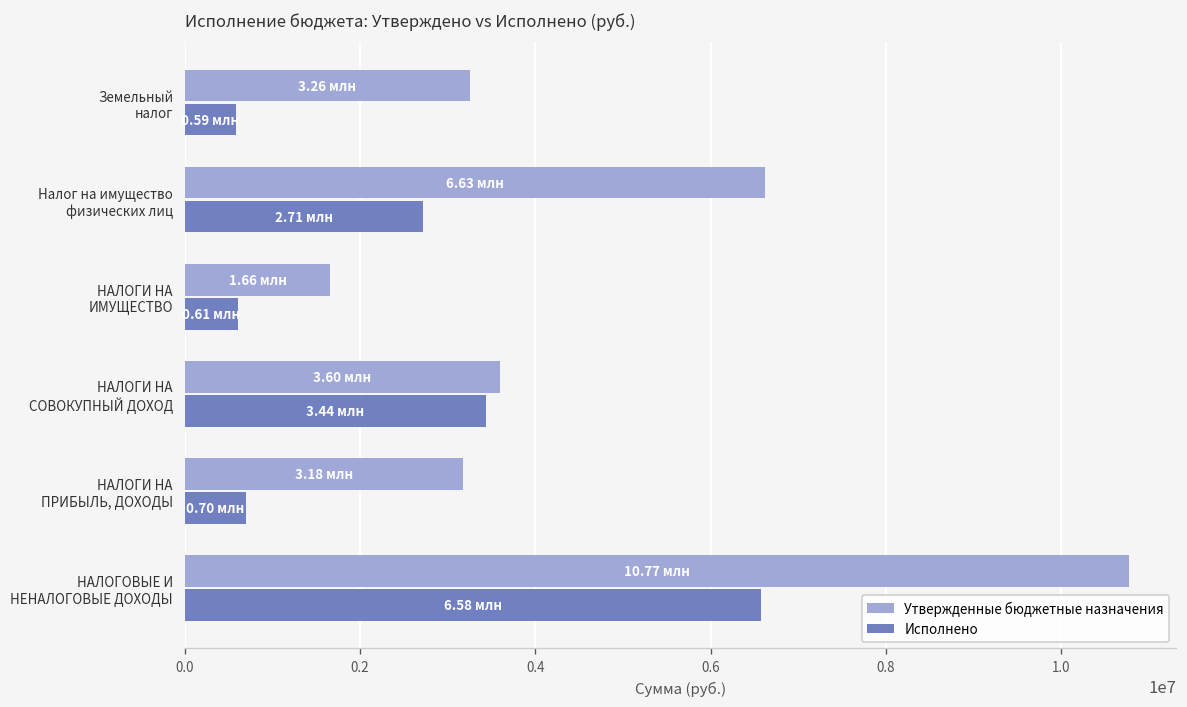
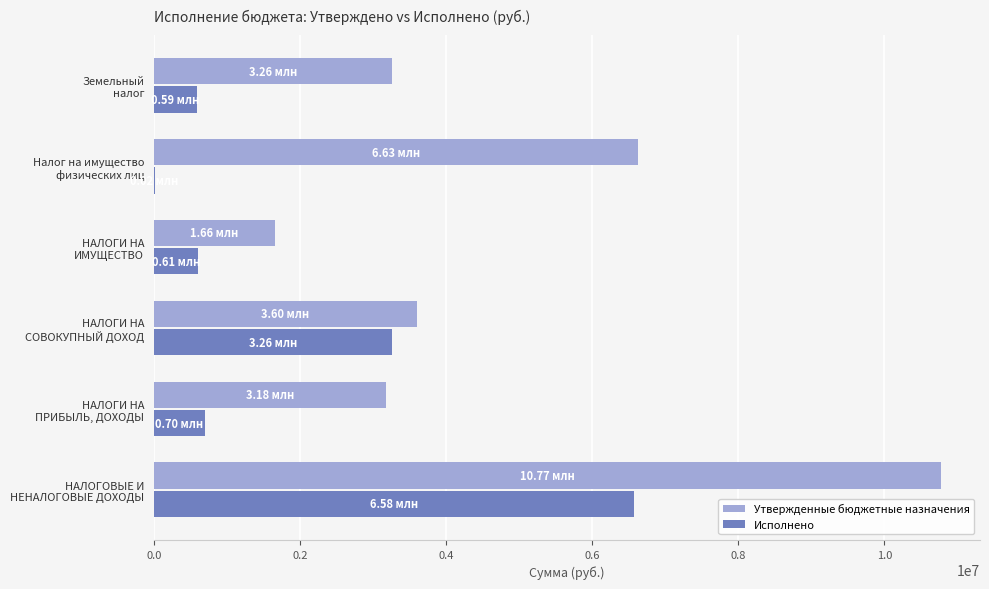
Исполнено, Налог на имущество физических лиц: 2700000 -> 0
Исполнено, НАЛОГИ НА СОВОКУПНЫЙ ДОХОД: 3.44 -> 3.26
